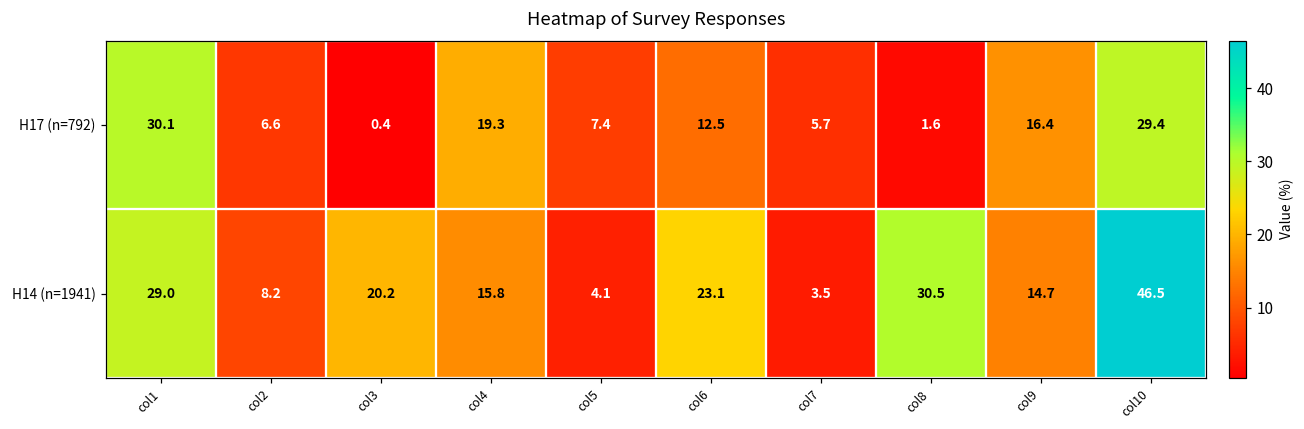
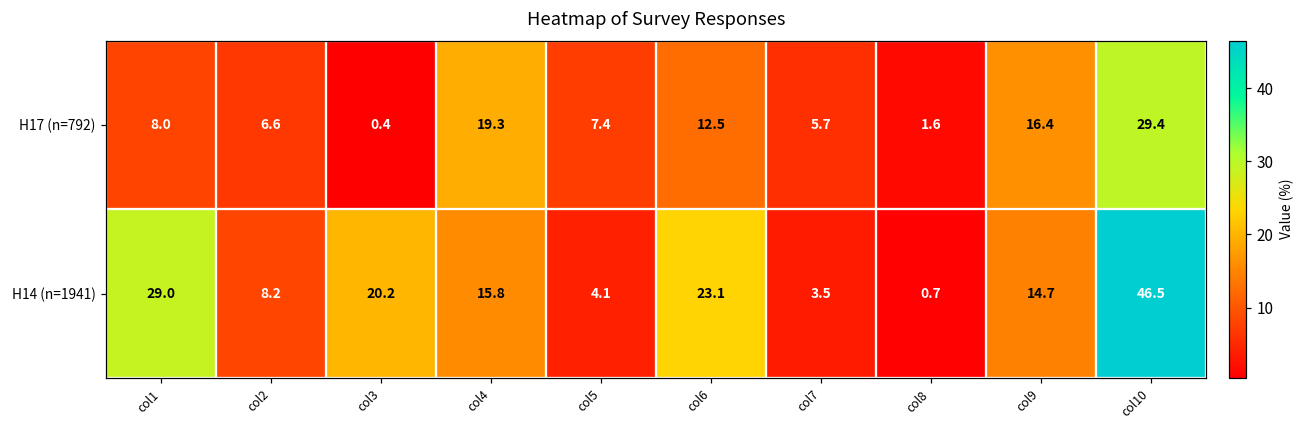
H17 (n=792), col1: 30.1 -> 8.0
H14 (n=1941), col8: 30.5 -> 0.7
